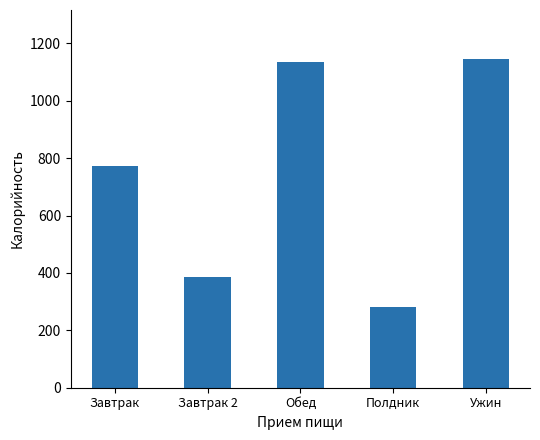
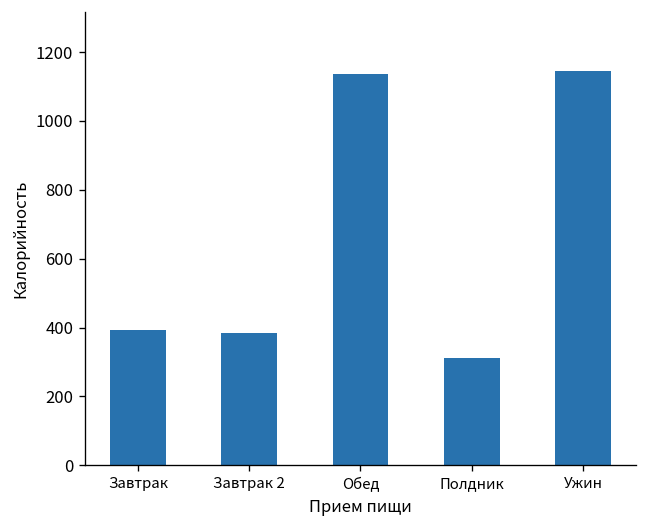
Завтрак: 770 -> 390
Полдник: 280 -> 310
